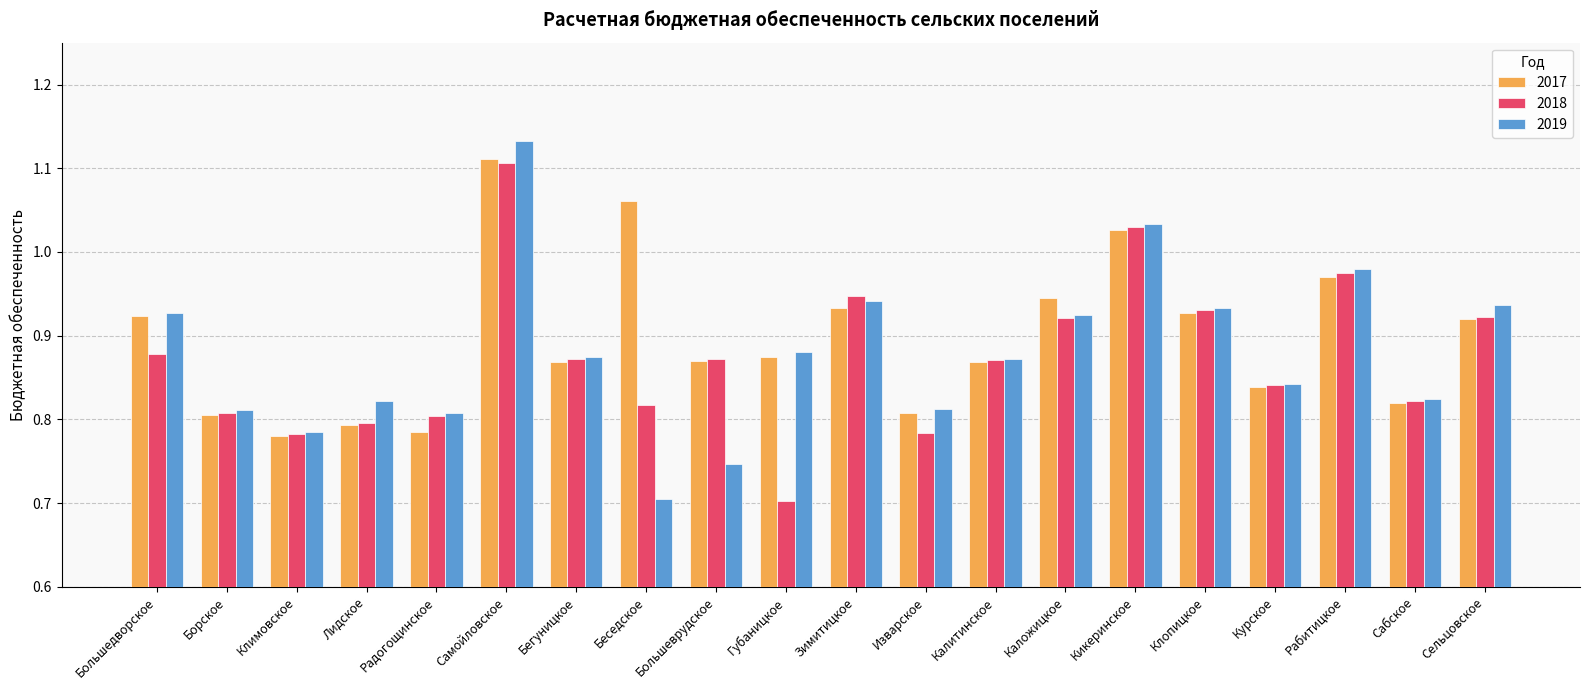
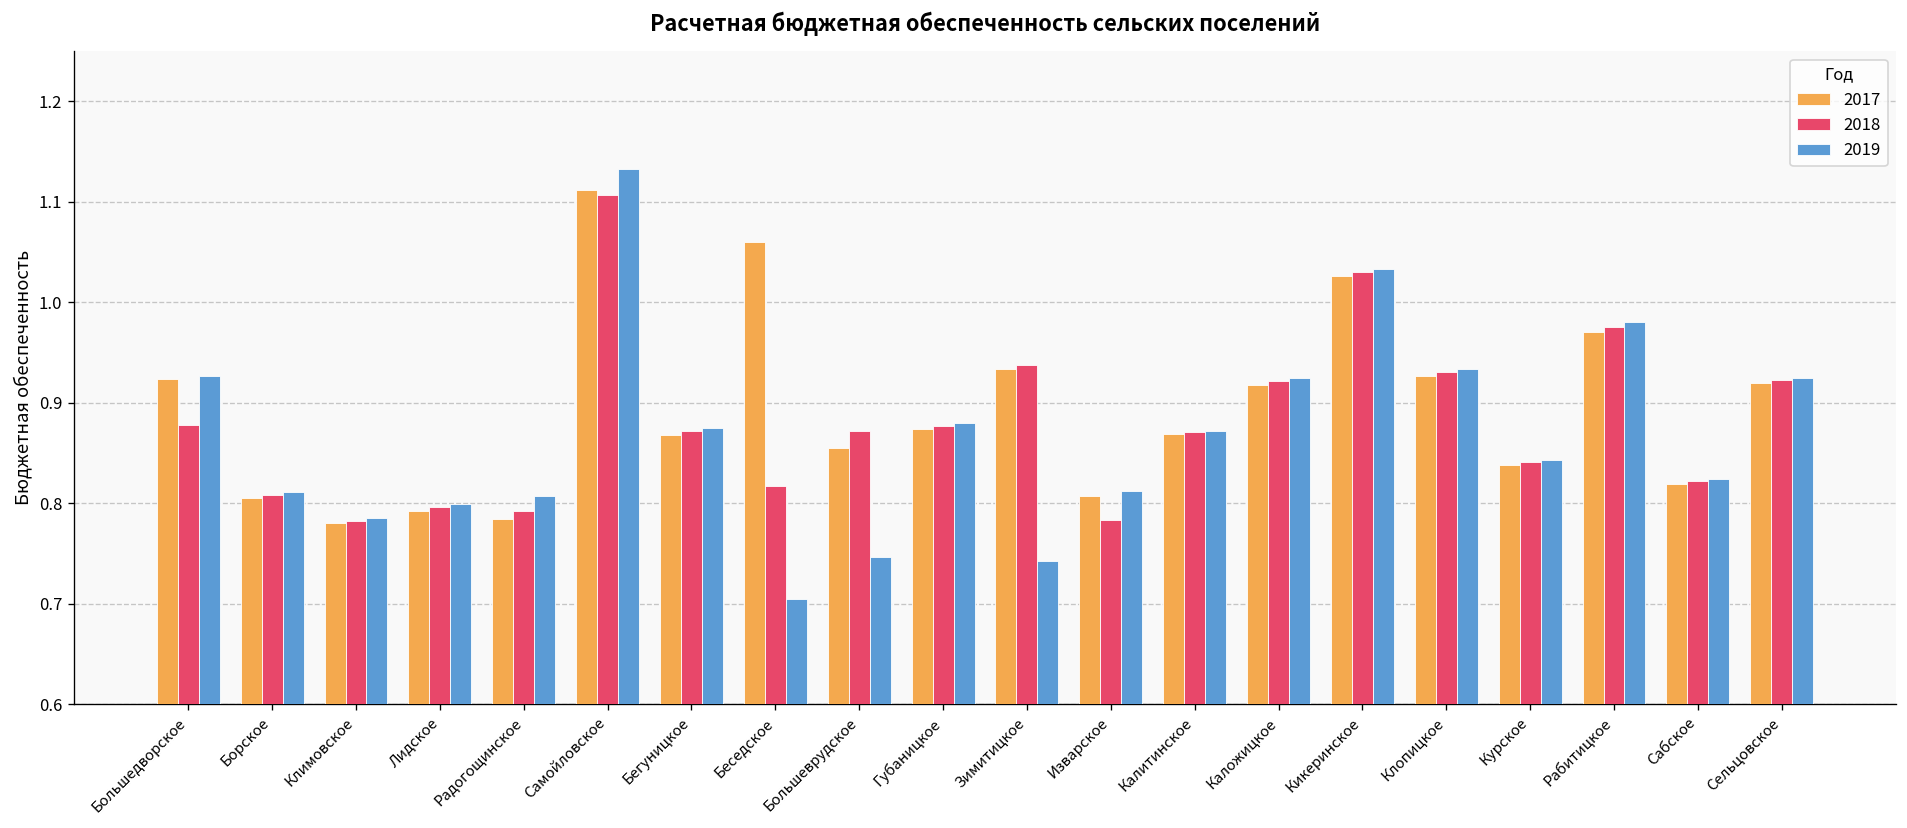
2019, Лидское: 0.82 -> 0.80
2018, Радогощинское: 0.80 -> 0.79
2017, Большеврудское: 0.87 -> 0.85
2018, Губаницкое: 0.70 -> 0.88
2018, Зимитицкое: 0.95 -> 0.94
2019, Зимитицкое: 0.94 -> 0.74
2017, Каложицкое: 0.95 -> 0.92
2019, Сельцовское: 0.94 -> 0.92
